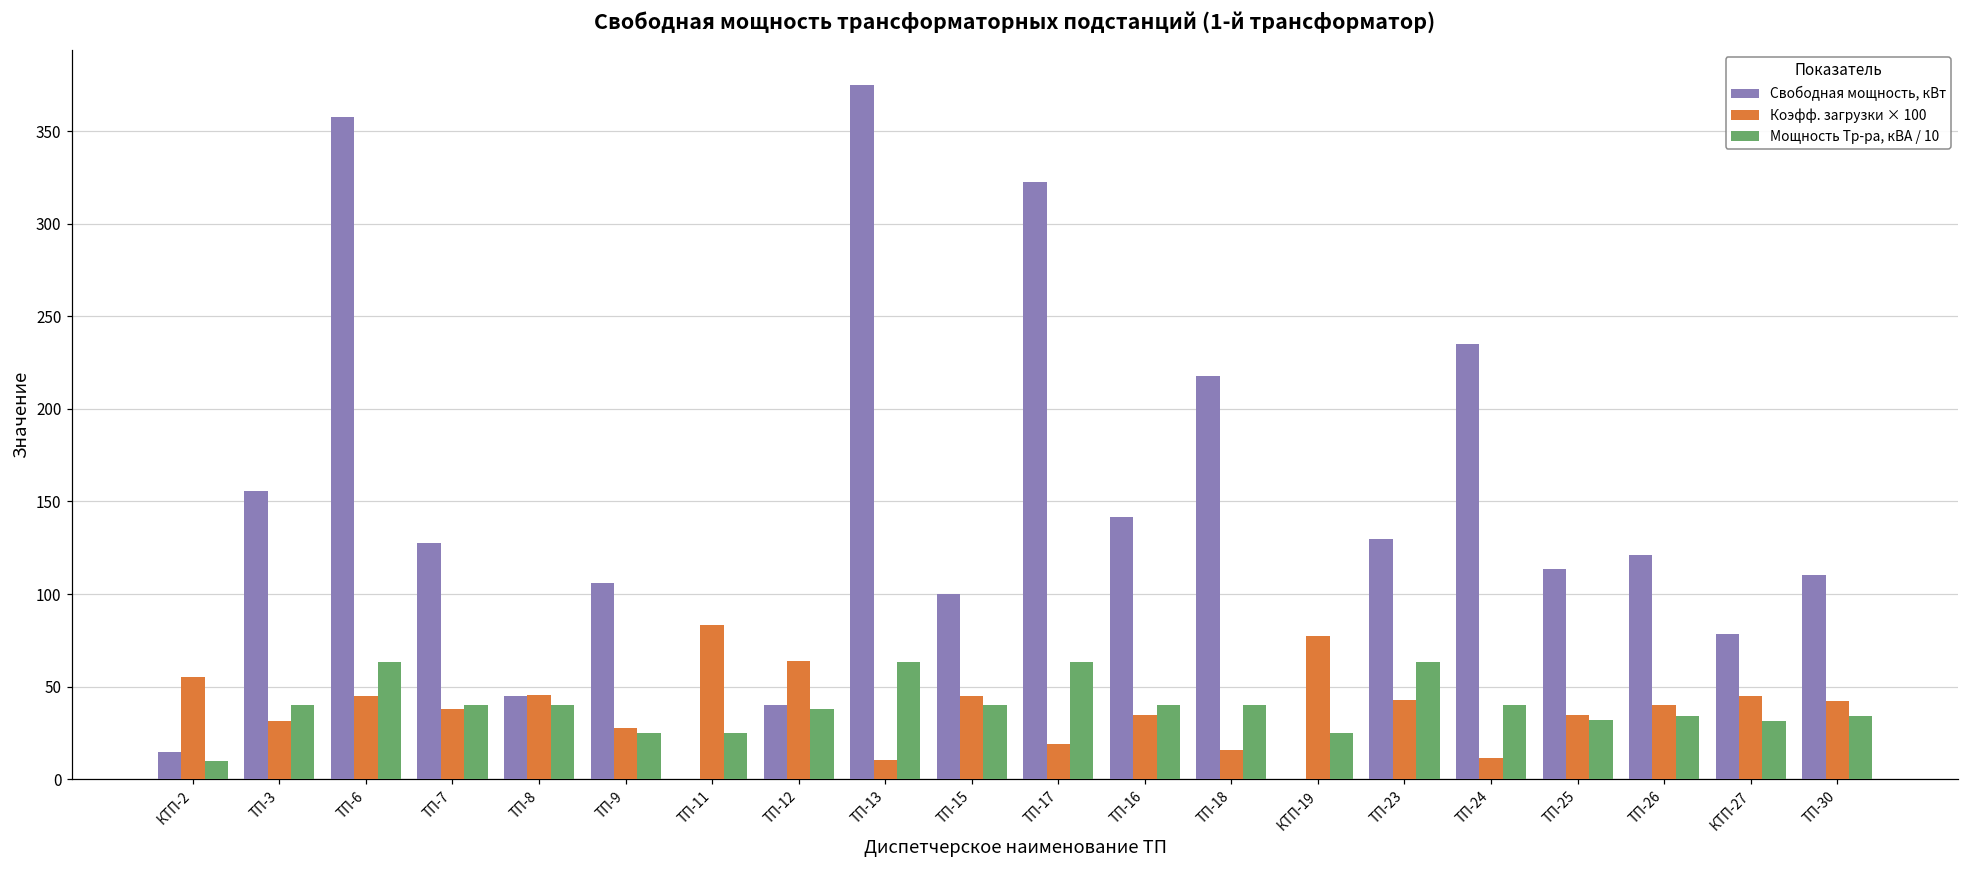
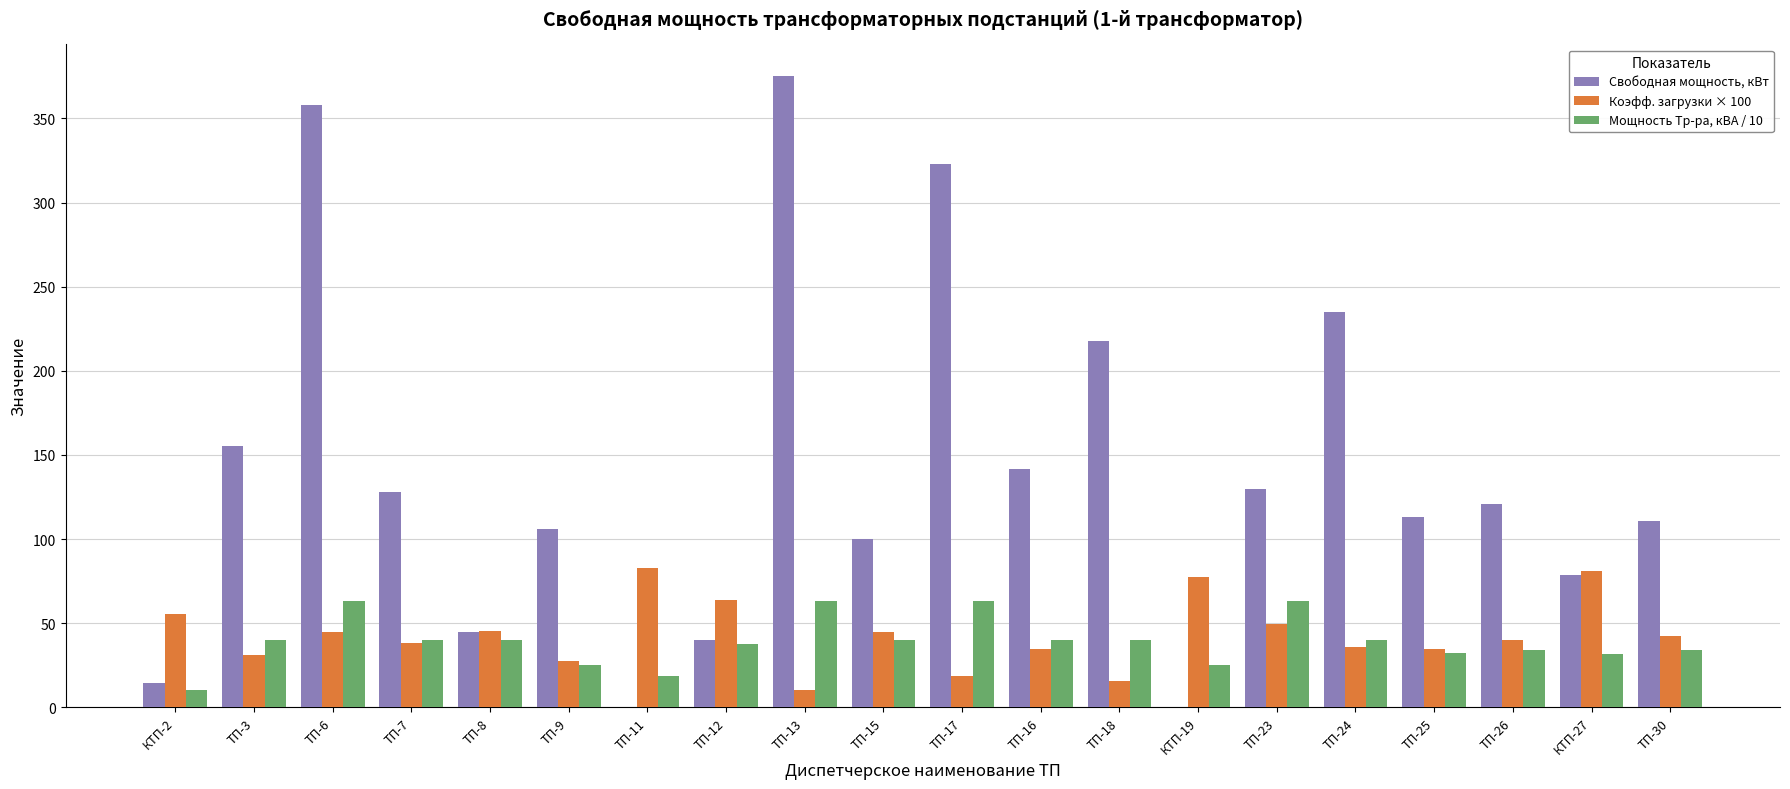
Мощность Тр-ра, кВА / 10, ТП-11: 25 -> 19
Коэфф. загрузки × 100, ТП-23: 43 -> 49
Коэфф. загрузки × 100, ТП-24: 11 -> 36
Коэфф. загрузки × 100, КТП-27: 45 -> 81
